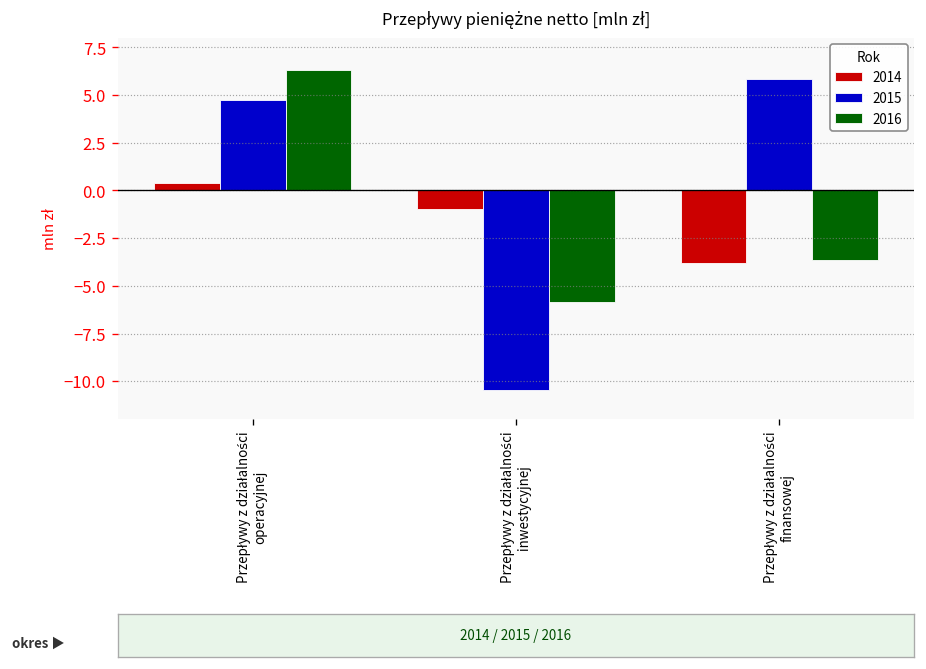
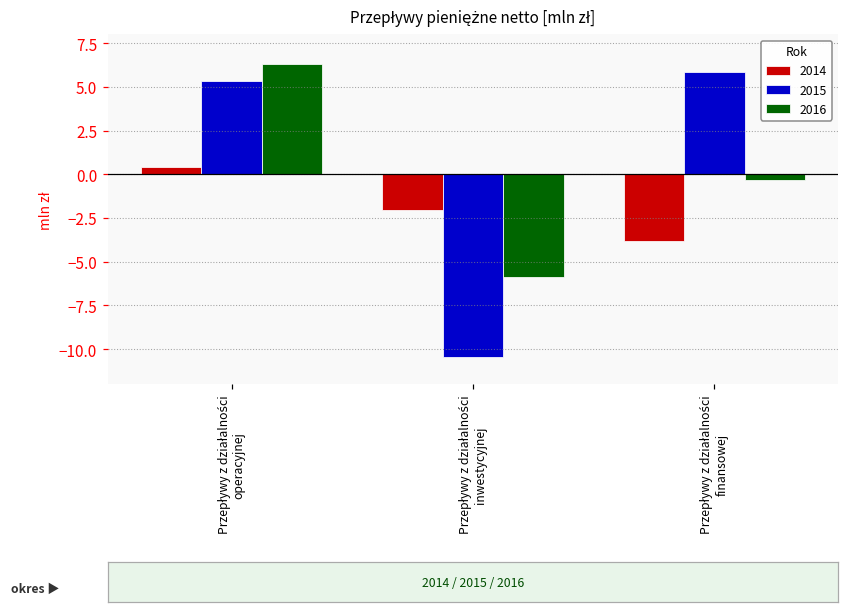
2015, Przepływy z działalności operacyjnej: 4.7 -> 5.4
2014, Przepływy z działalności inwestycyjnej: -1.0 -> -2.0
2016, Przepływy z działalności finansowej: -3.6 -> -0.3
